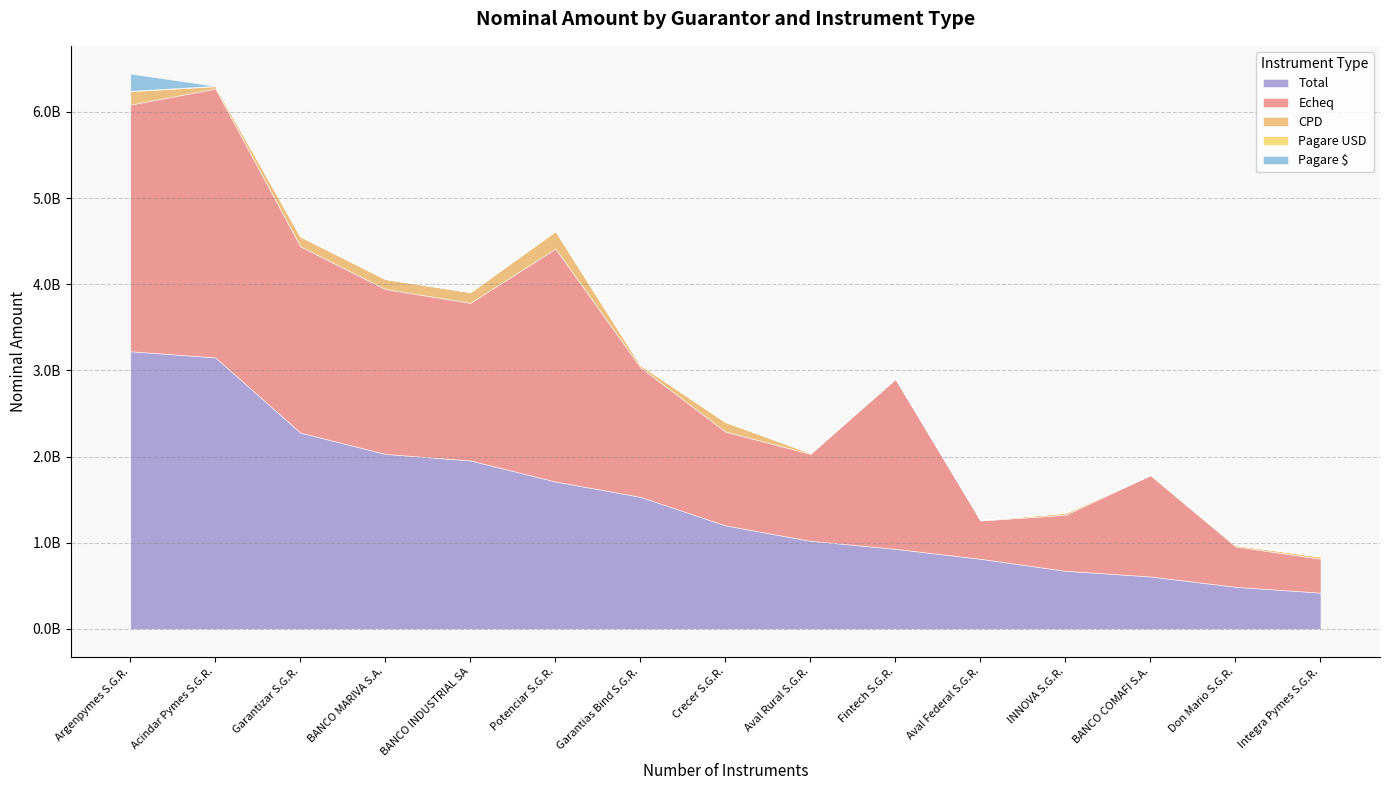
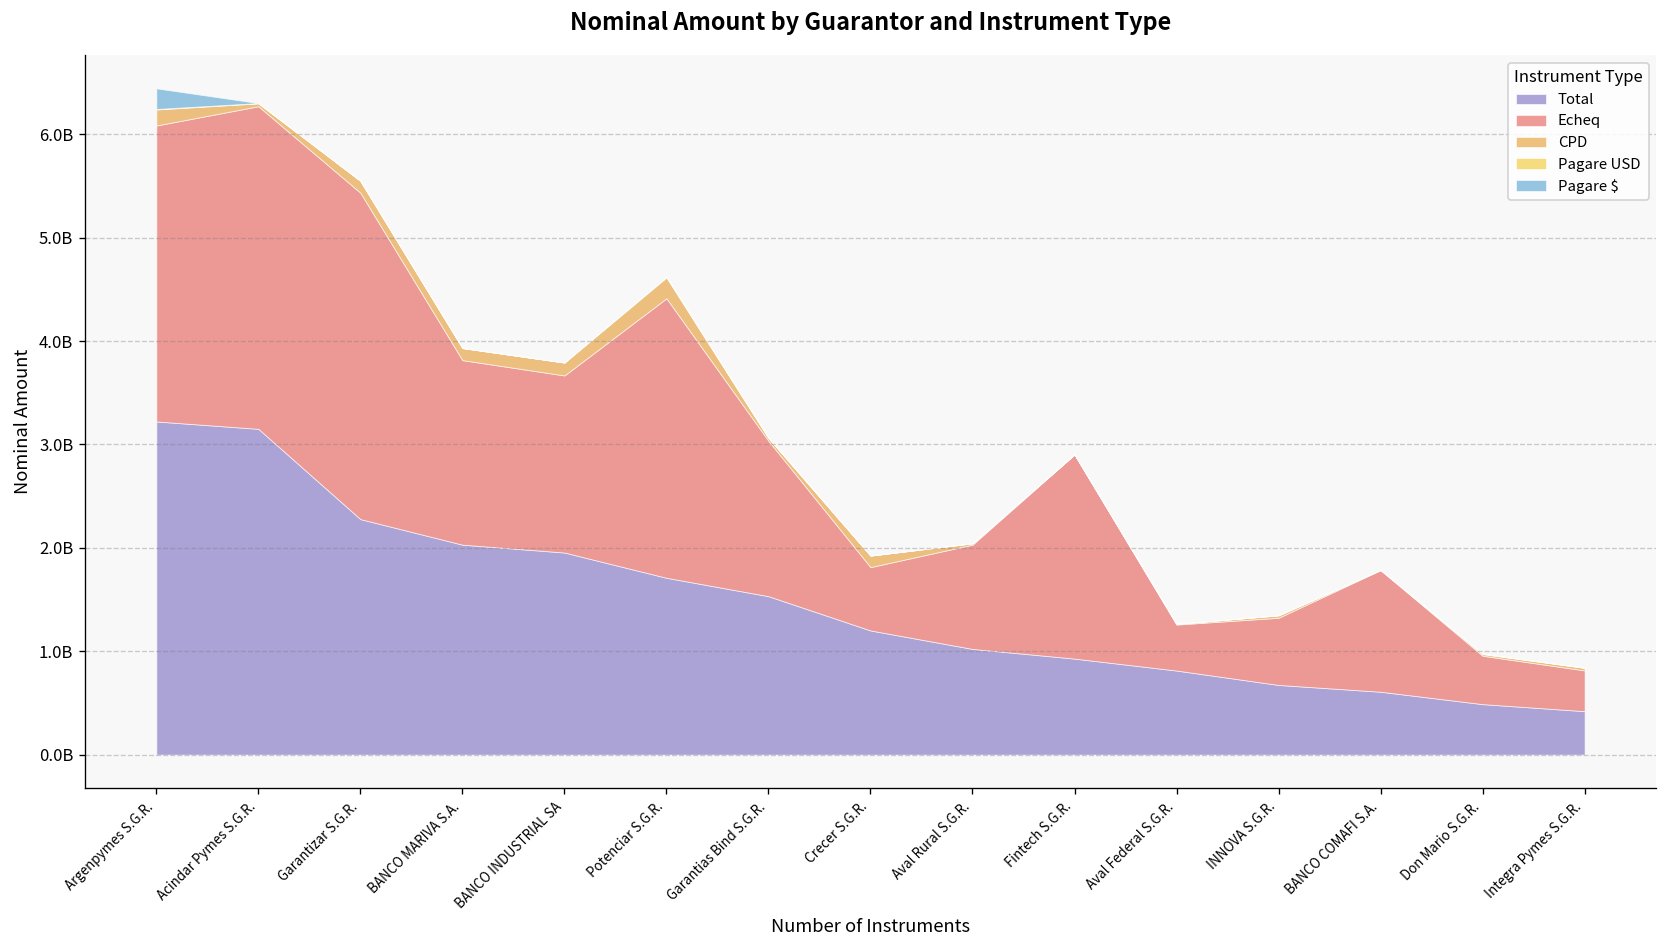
Echeq, Garantizar S.G.R.: 2200000000 -> 3200000000
Echeq, BANCO MARIVA S.A.: 1900000000 -> 1800000000
Echeq, BANCO INDUSTRIAL SA: 1800000000 -> 1700000000
Echeq, Crecer S.G.R.: 1100000000 -> 600000000
